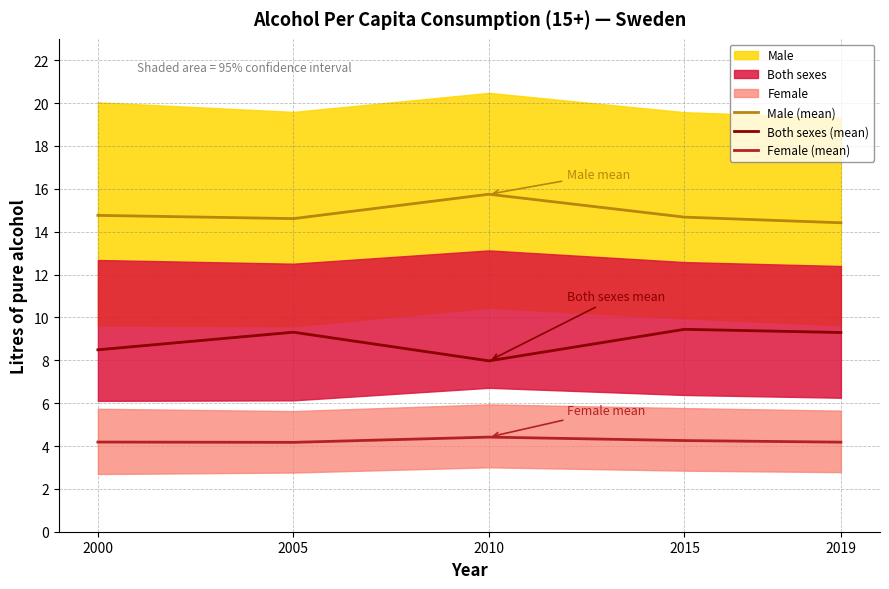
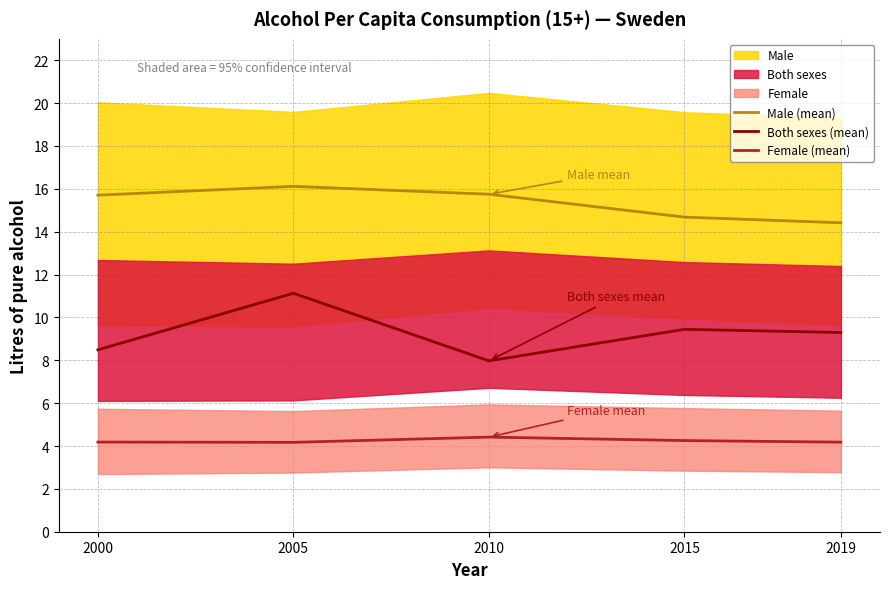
Male (mean), 2000: 14.8 -> 15.7
Male (mean), 2005: 14.6 -> 16.1
Both sexes (mean), 2005: 9.3 -> 11.1
